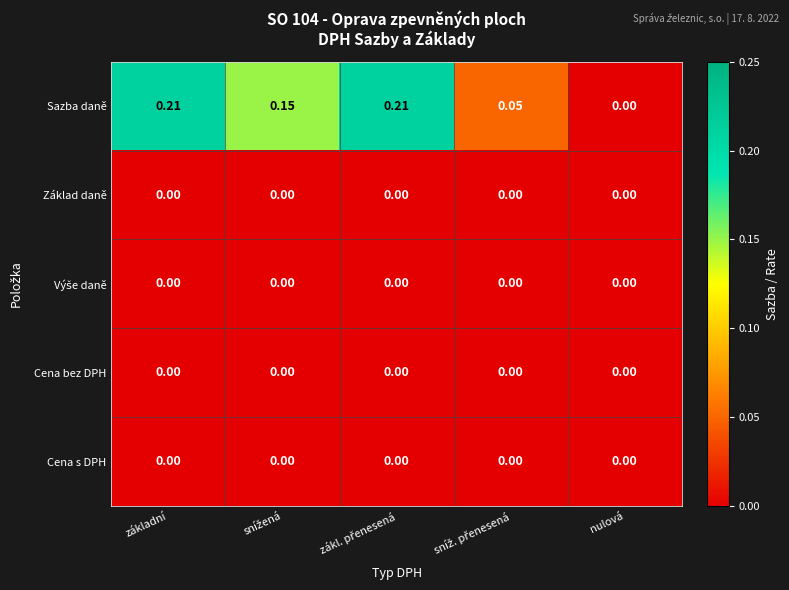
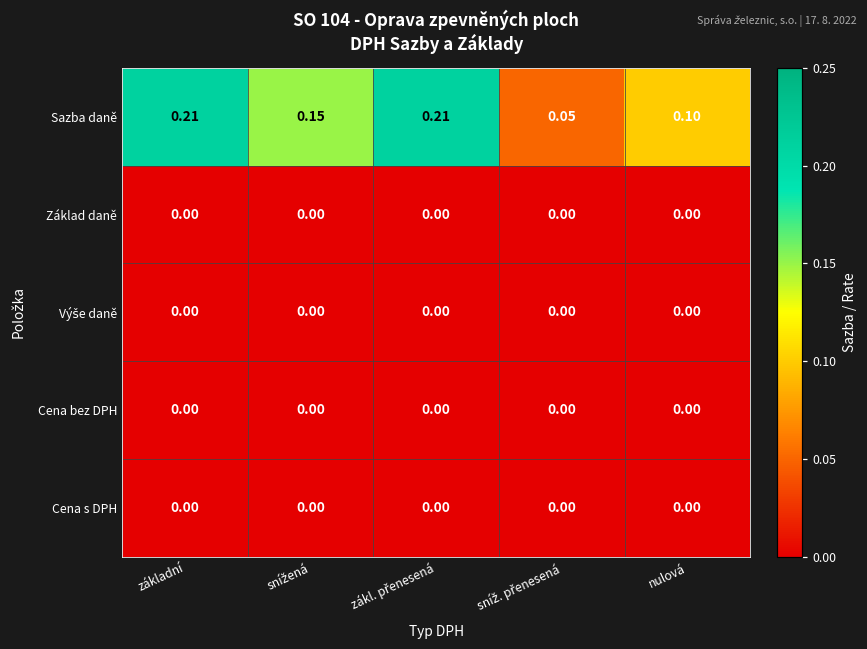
Sazba daně, nulová: 0.00 -> 0.10
